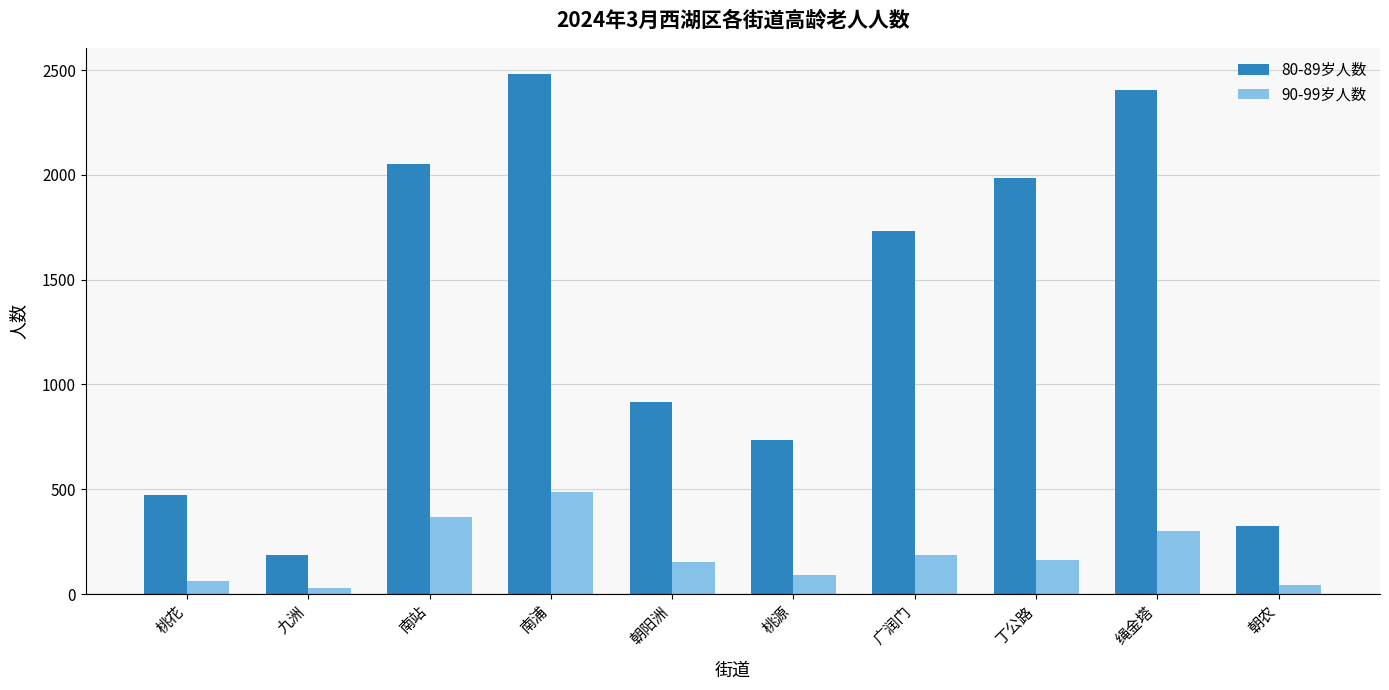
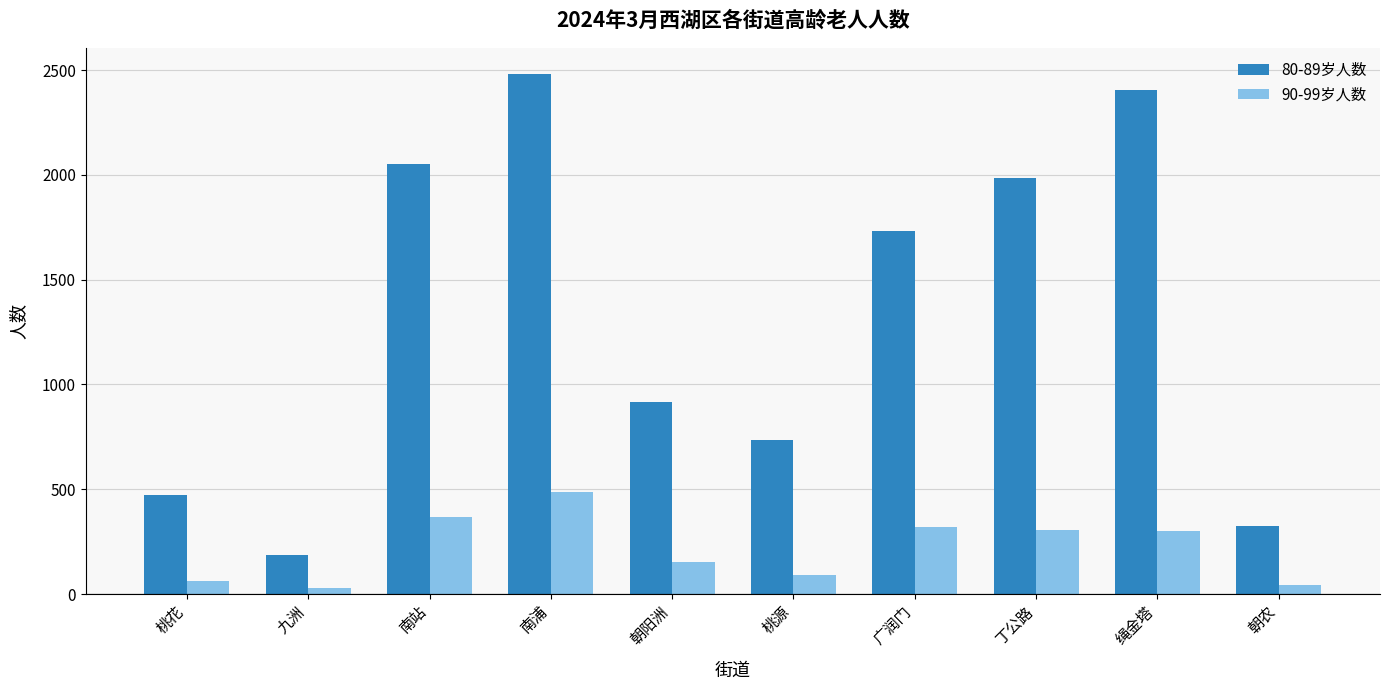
90-99岁人数, 广润门: 180 -> 320
90-99岁人数, 丁公路: 160 -> 310
